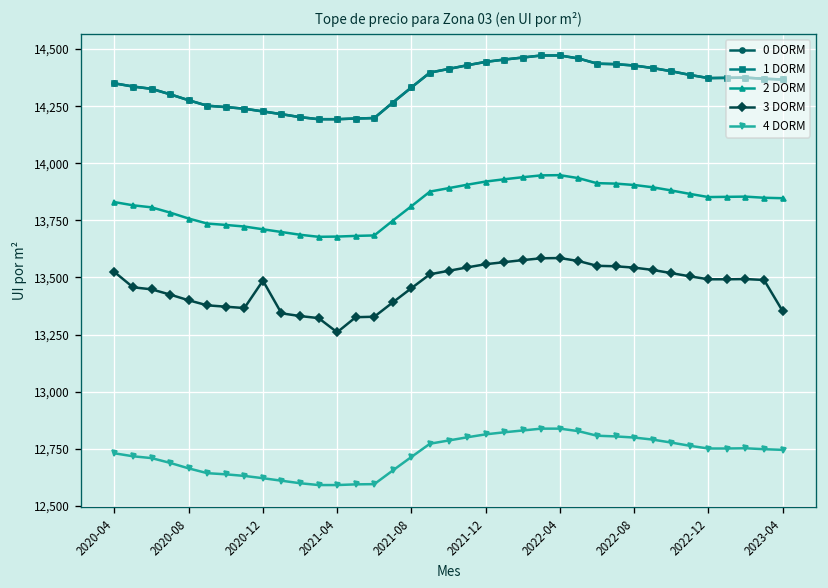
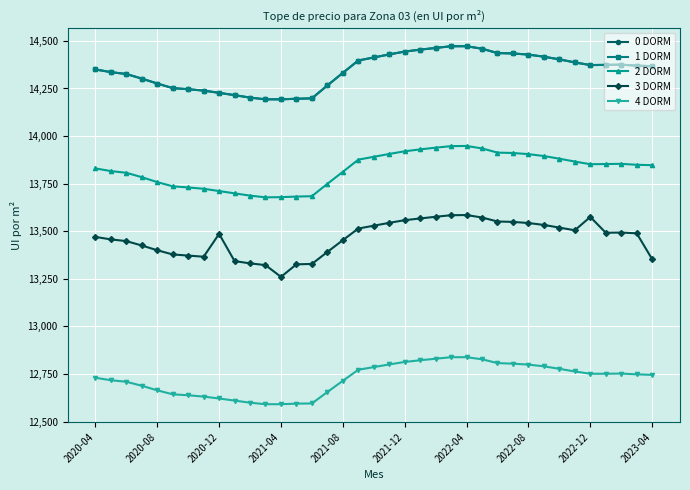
3 DORM, 2020-04: 13,520 -> 13,470
3 DORM, 2022-12: 13,490 -> 13,580
